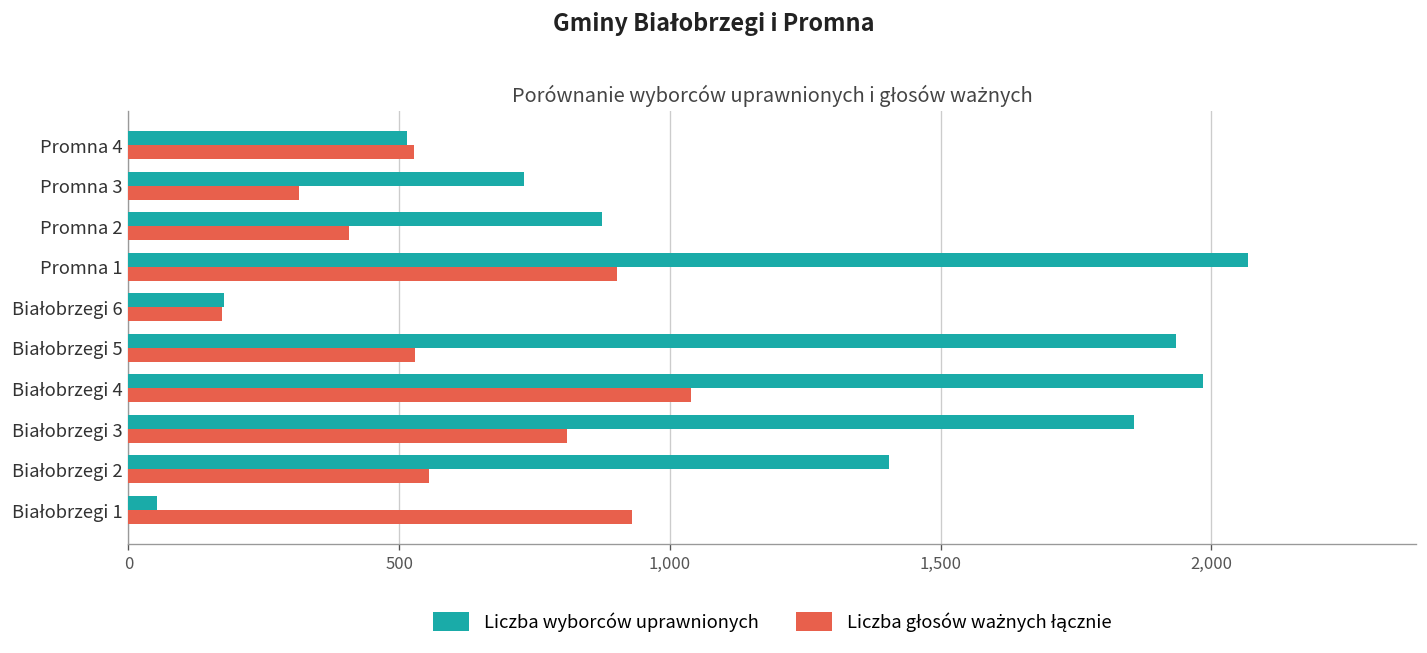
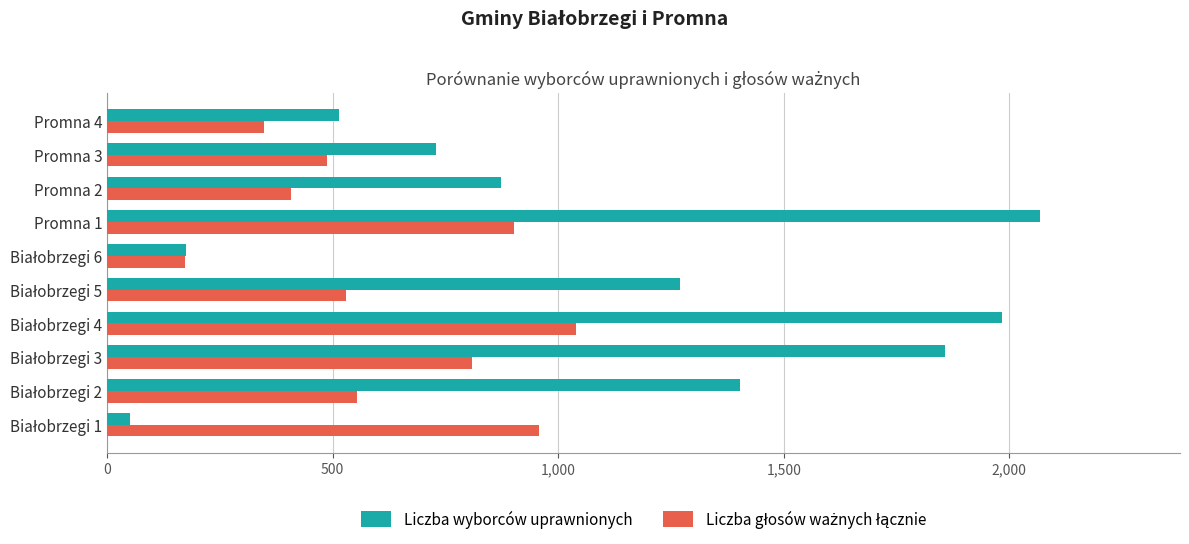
Liczba głosów ważnych łącznie, Promna 4: 530 -> 350
Liczba głosów ważnych łącznie, Promna 3: 320 -> 490
Liczba wyborców uprawnionych, Białobrzegi 5: 1,940 -> 1,270
Liczba głosów ważnych łącznie, Białobrzegi 1: 930 -> 960
